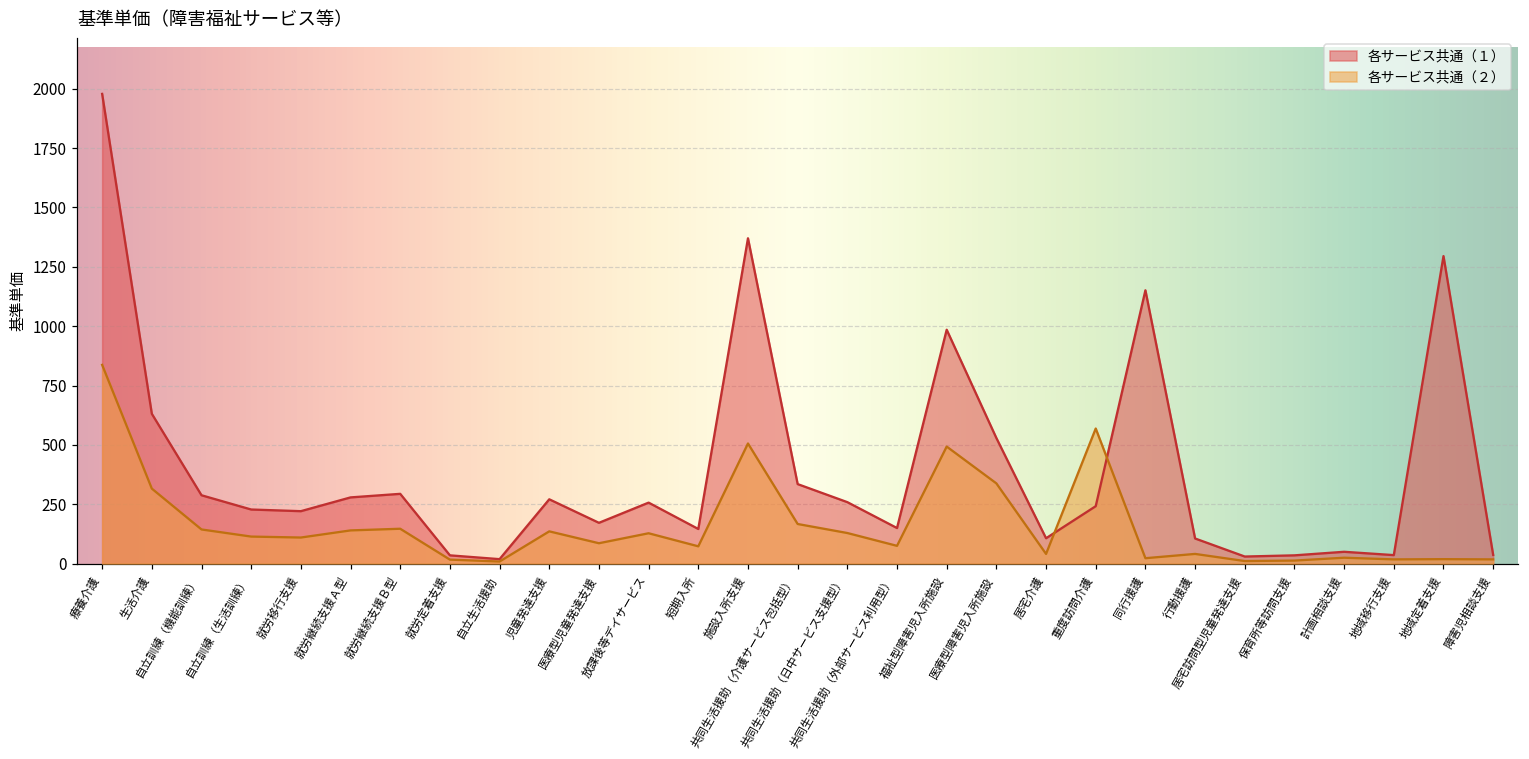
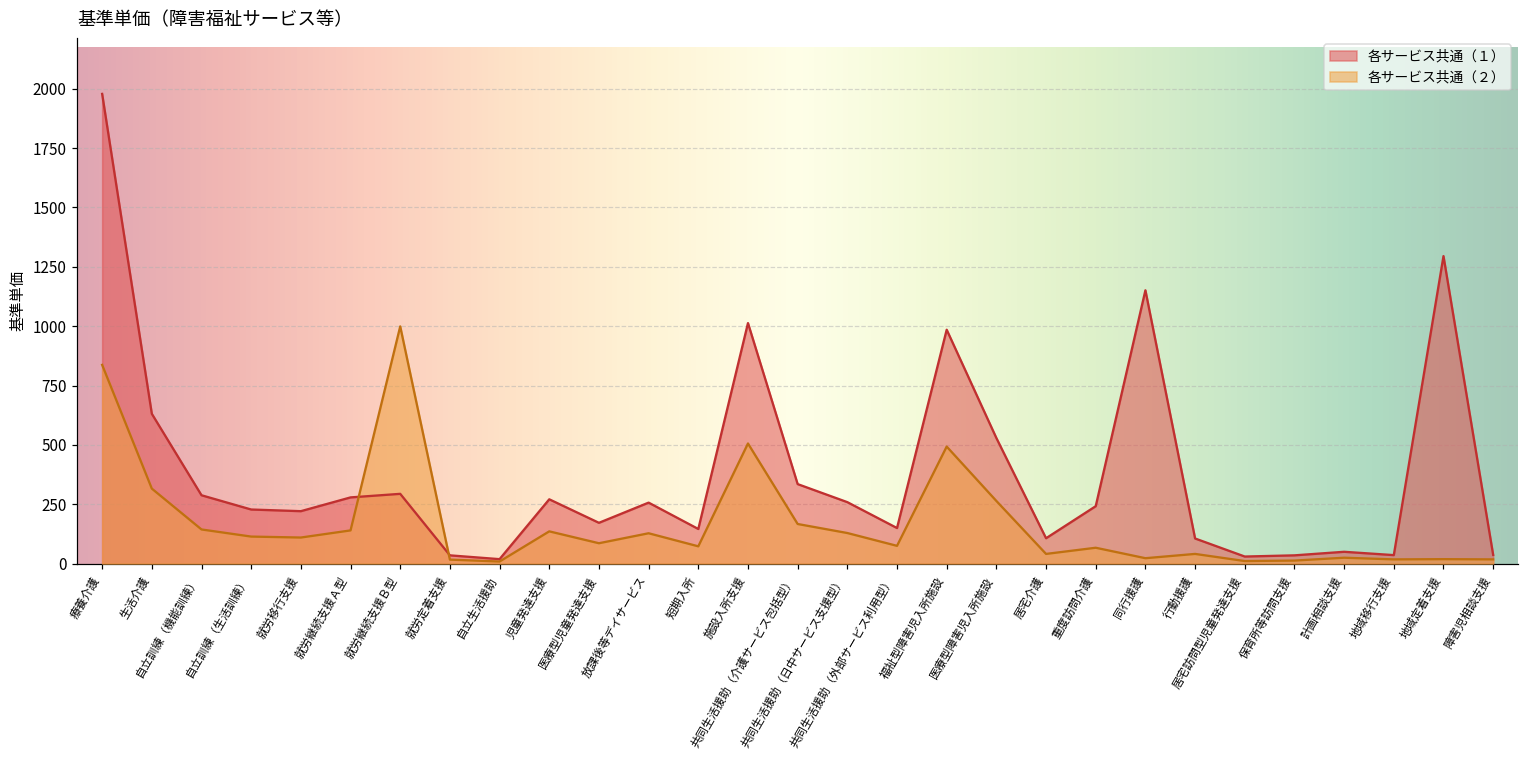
各サービス共通（２）, 就労継続支援Ｂ型: 150 -> 1000
各サービス共通（１）, 施設入所支援: 1370 -> 1010
各サービス共通（２）, 医療型障害児入所施設: 340 -> 260
各サービス共通（２）, 重度訪問介護: 570 -> 70
